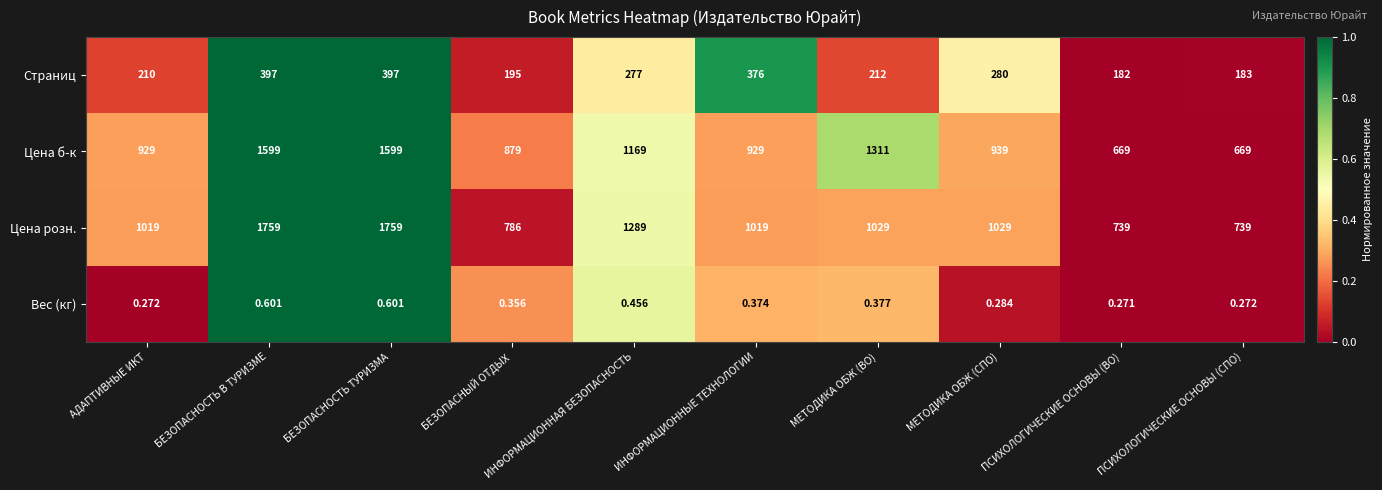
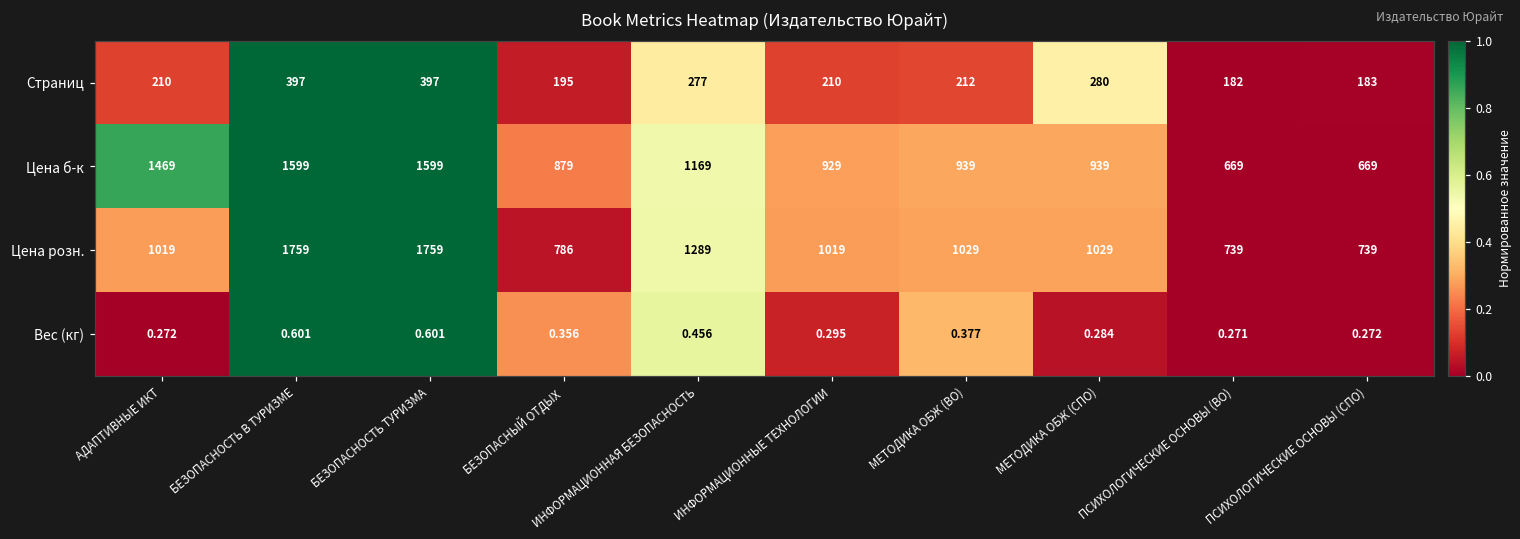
Страниц, ИНФОРМАЦИОННЫЕ ТЕХНОЛОГИИ: 376 -> 210
Цена б-к, АДАПТИВНЫЕ ИКТ: 929 -> 1469
Цена б-к, МЕТОДИКА ОБЖ (ВО): 1311 -> 939
Вес (кг), ИНФОРМАЦИОННЫЕ ТЕХНОЛОГИИ: 0.374 -> 0.295
